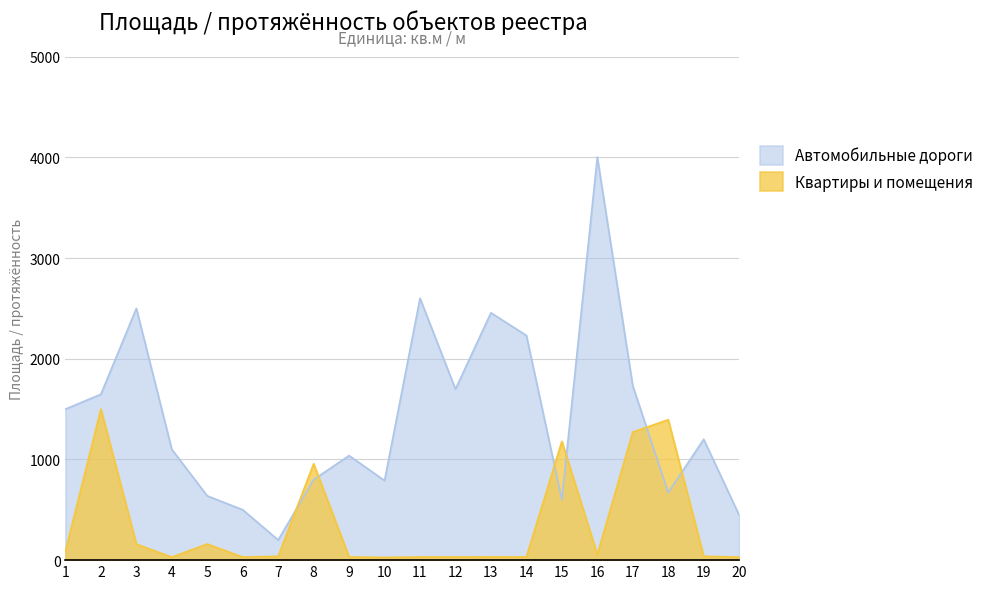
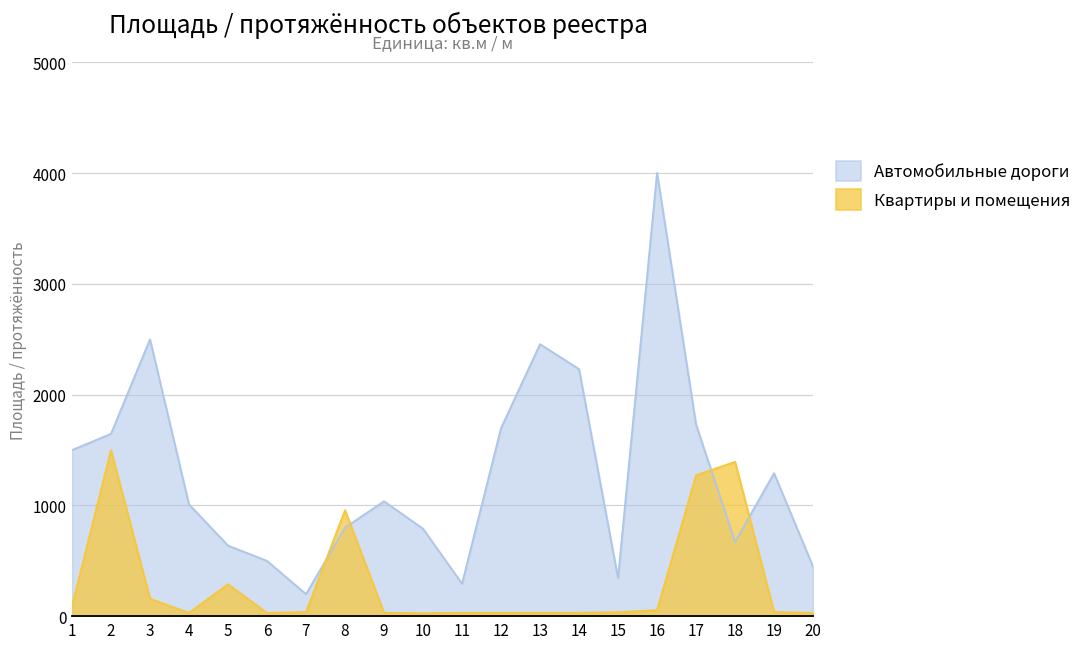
Автомобильные дороги, 4: 1100 -> 1010
Квартиры и помещения, 5: 160 -> 290
Автомобильные дороги, 11: 2600 -> 290
Автомобильные дороги, 15: 600 -> 350
Квартиры и помещения, 15: 1180 -> 40
Автомобильные дороги, 19: 1200 -> 1290
